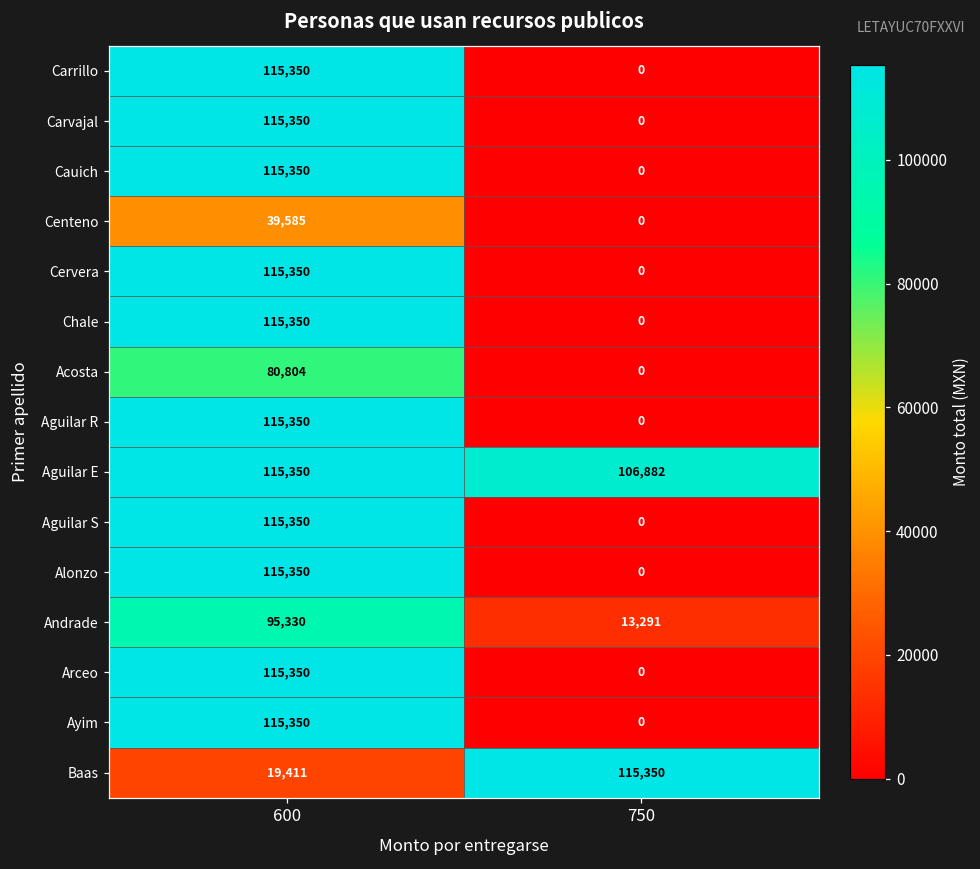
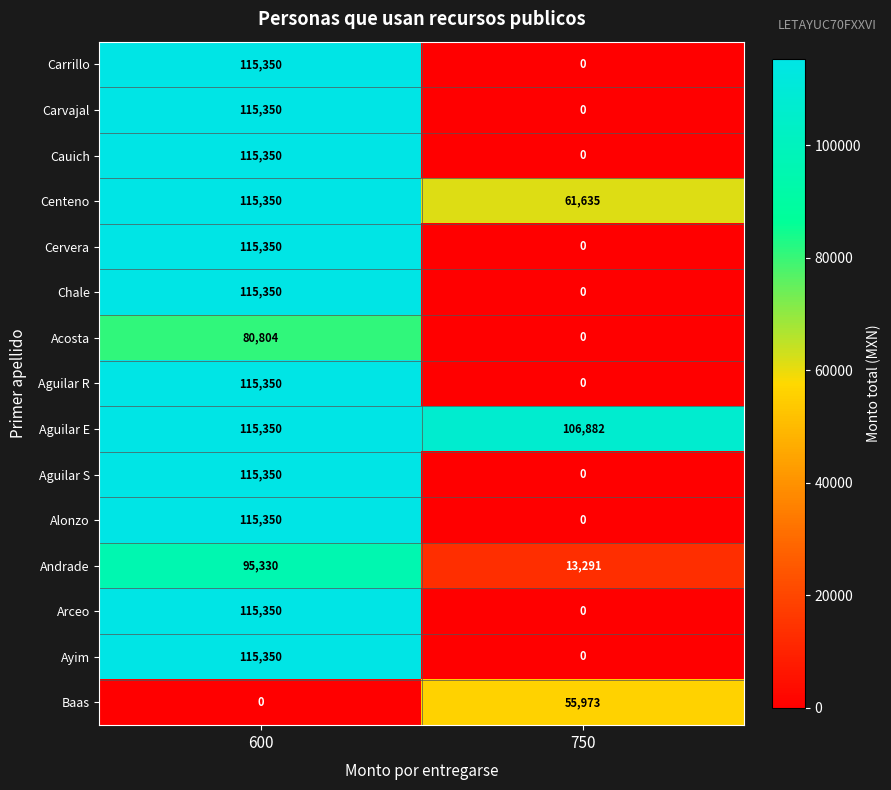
Centeno, 600: 39,585 -> 115,350
Centeno, 750: 0 -> 61,635
Baas, 600: 19,411 -> 0
Baas, 750: 115,350 -> 55,973
